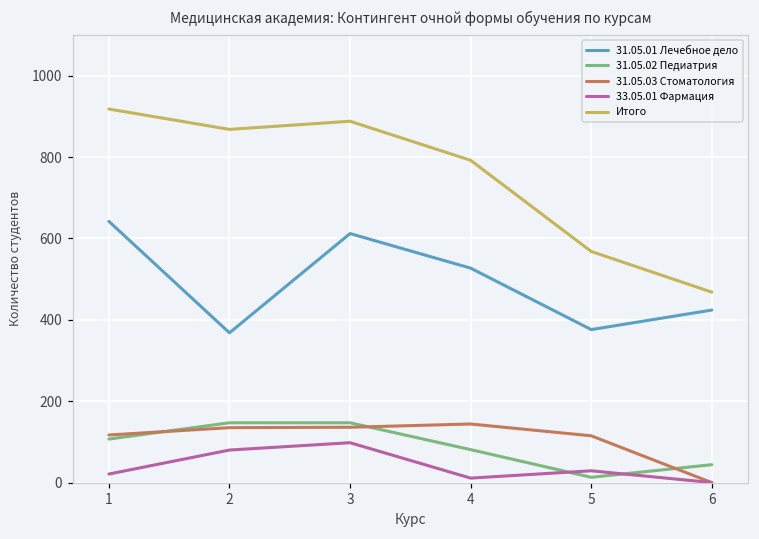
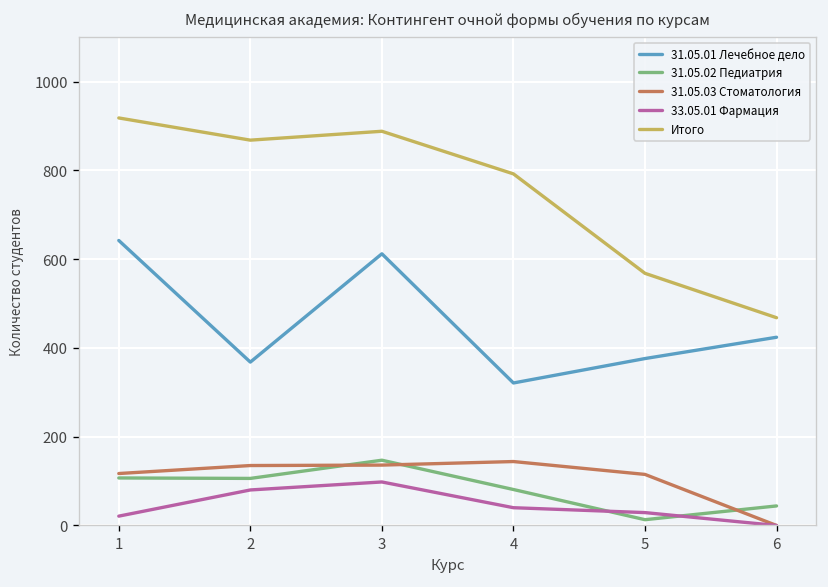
31.05.02 Педиатрия, 2: 150 -> 110
31.05.01 Лечебное дело, 4: 530 -> 320
33.05.01 Фармация, 4: 10 -> 40
